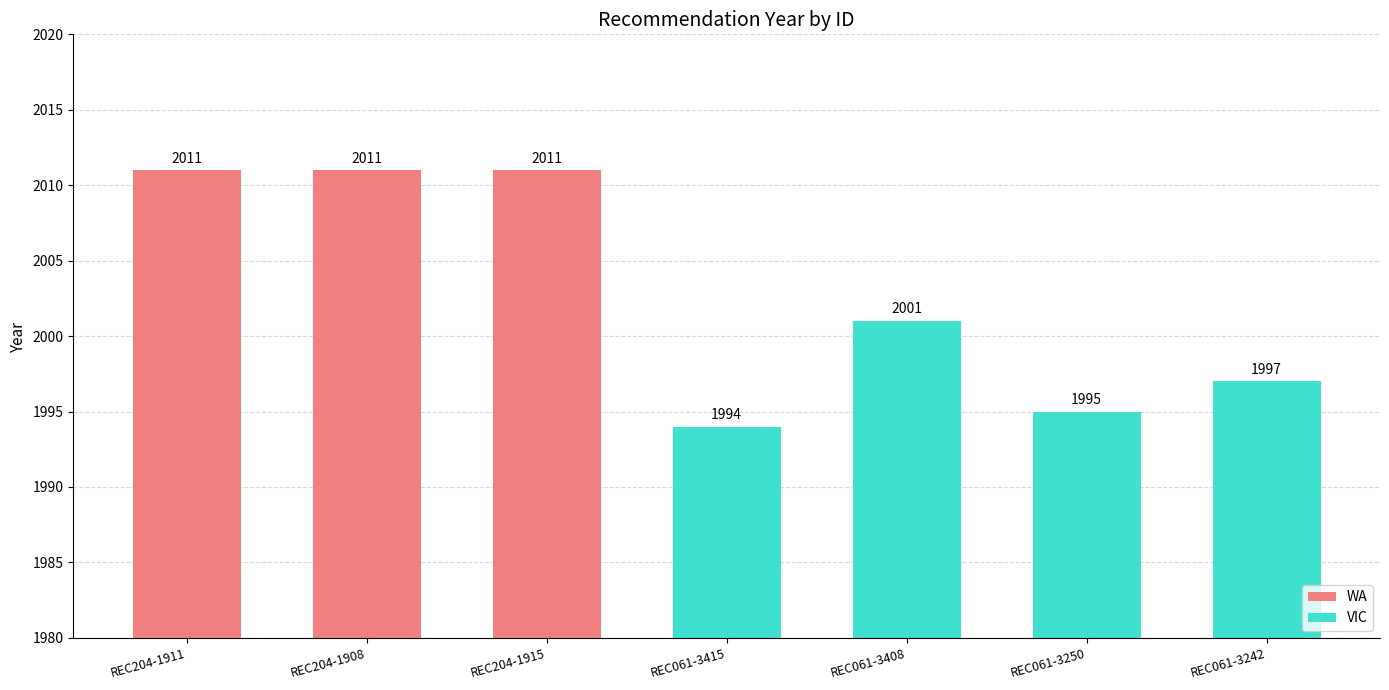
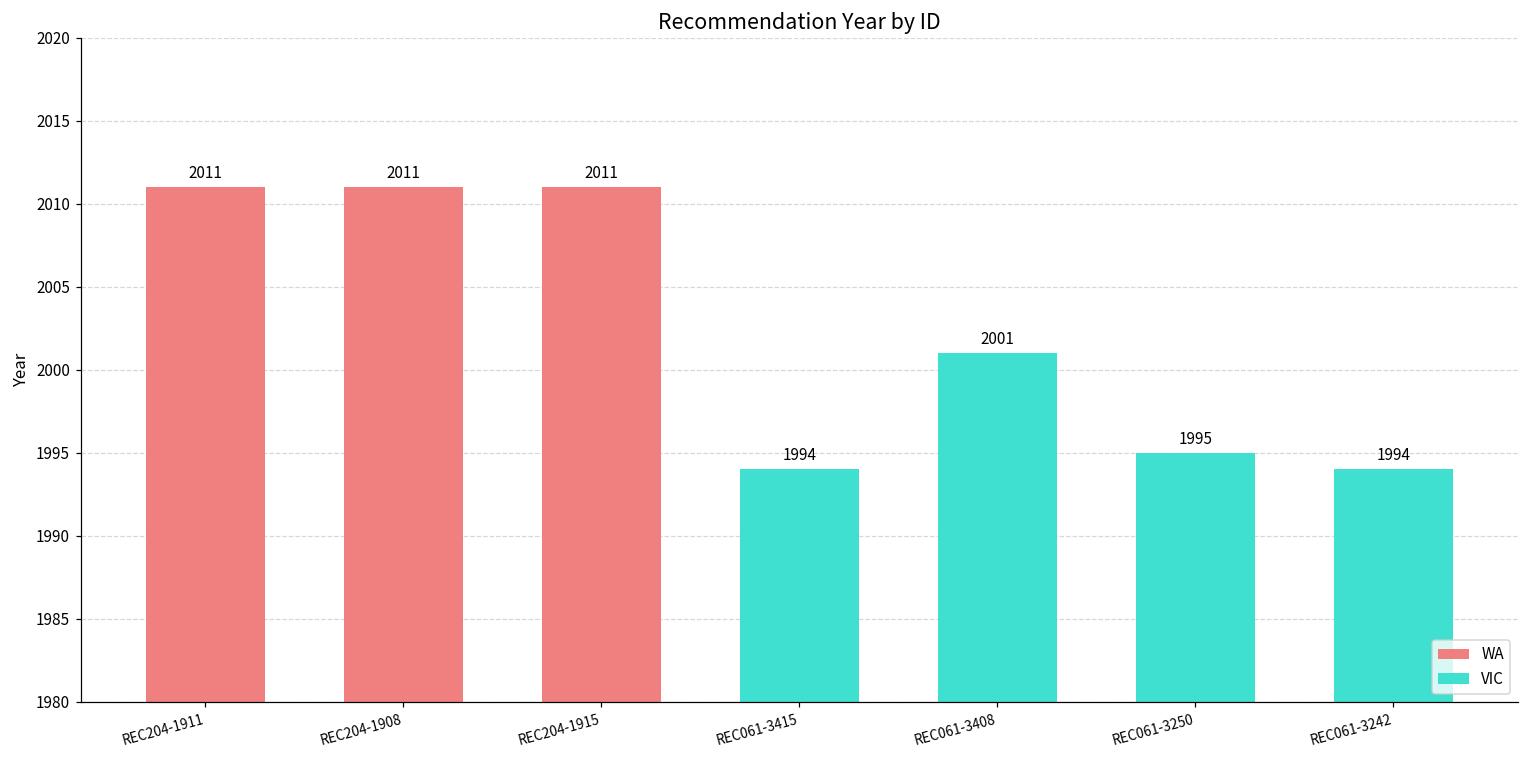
REC061-3242: 1997 -> 1994
